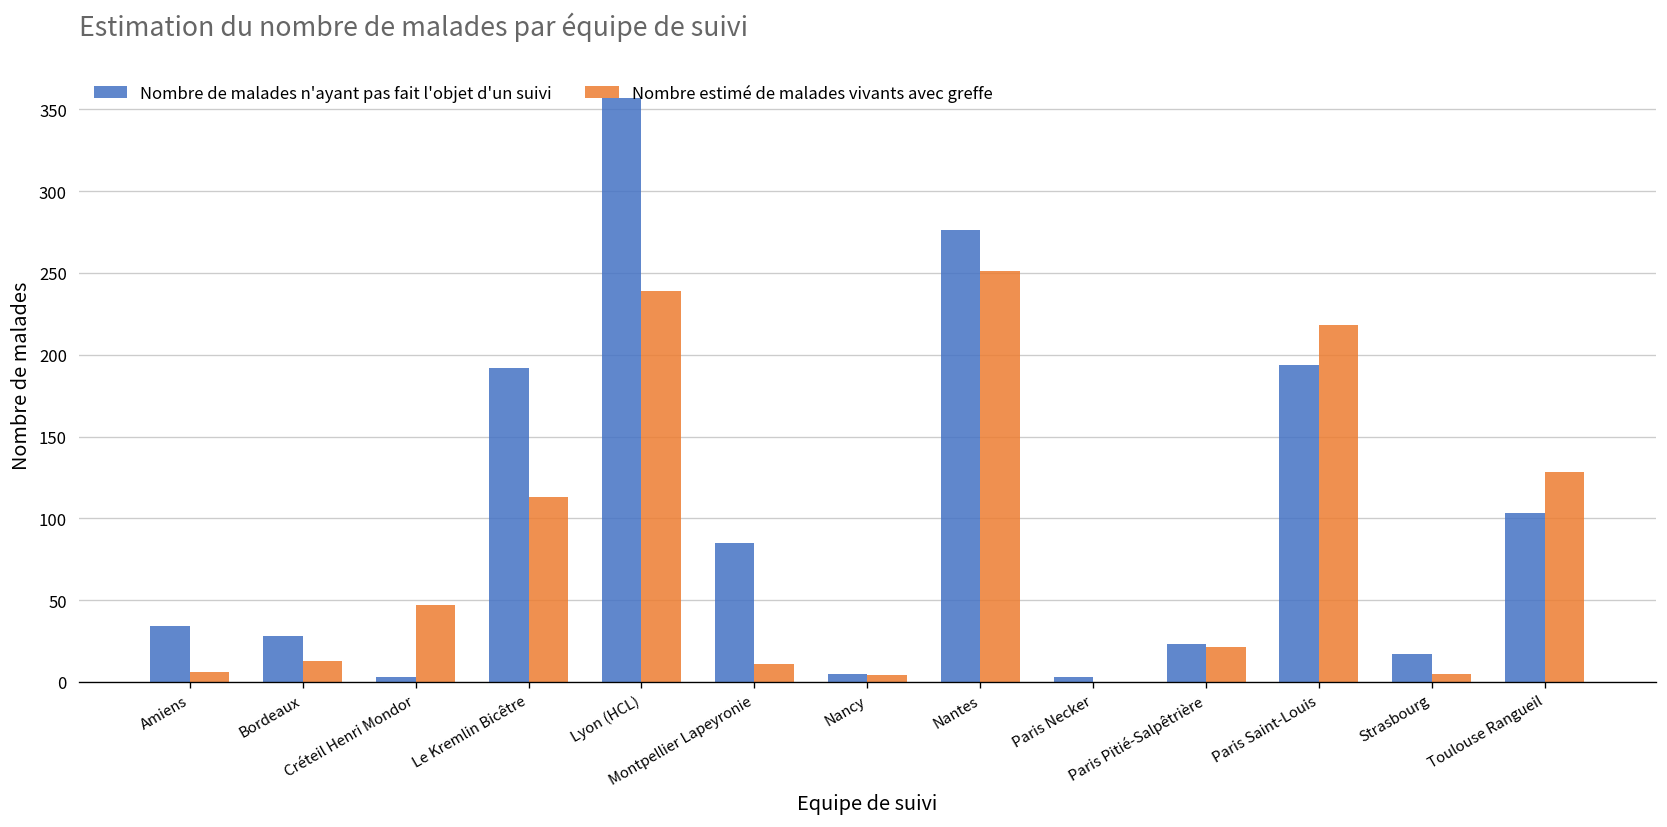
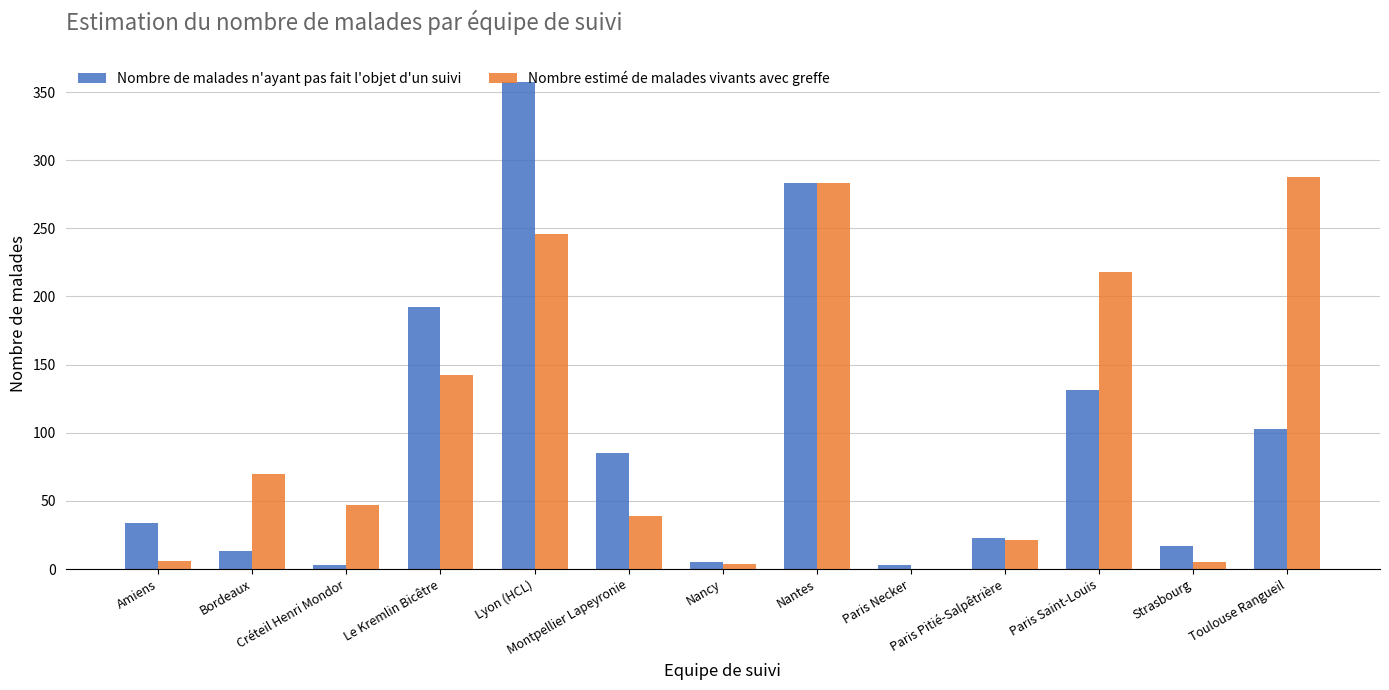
Nombre de malades n'ayant pas fait l'objet d'un suivi, Bordeaux: 28 -> 13
Nombre estimé de malades vivants avec greffe, Bordeaux: 13 -> 70
Nombre estimé de malades vivants avec greffe, Le Kremlin Bicêtre: 113 -> 142
Nombre estimé de malades vivants avec greffe, Lyon (HCL): 239 -> 246
Nombre estimé de malades vivants avec greffe, Montpellier Lapeyronie: 11 -> 39
Nombre de malades n'ayant pas fait l'objet d'un suivi, Nantes: 276 -> 283
Nombre estimé de malades vivants avec greffe, Nantes: 251 -> 283
Nombre de malades n'ayant pas fait l'objet d'un suivi, Paris Saint-Louis: 194 -> 131
Nombre estimé de malades vivants avec greffe, Toulouse Rangueil: 128 -> 288
